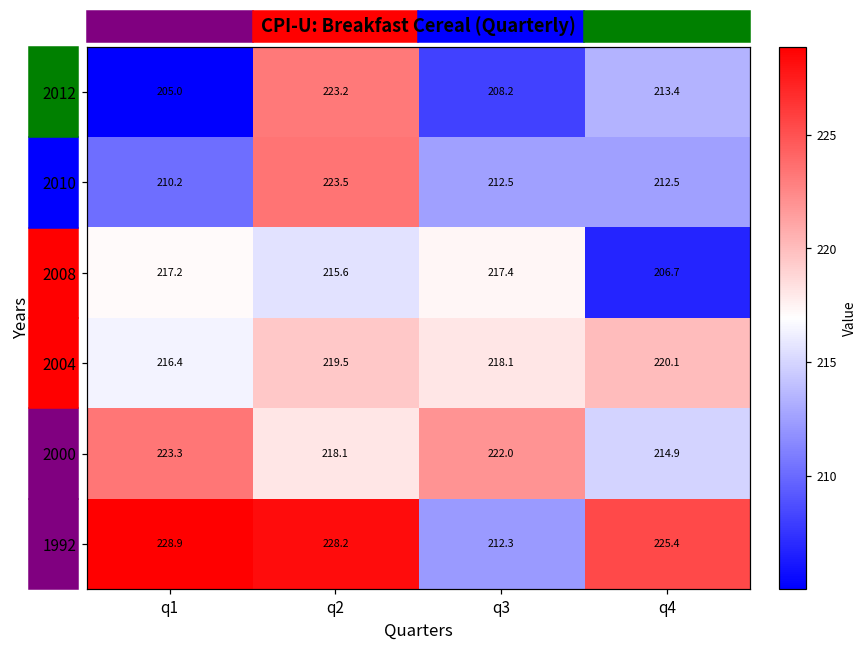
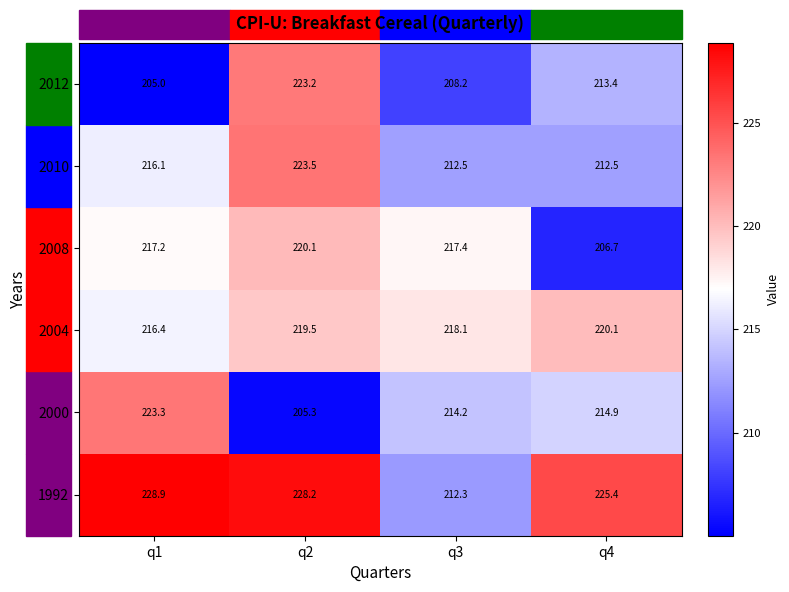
2010, q1: 210.2 -> 216.1
2008, q2: 215.6 -> 220.1
2000, q2: 218.1 -> 205.3
2000, q3: 222.0 -> 214.2
